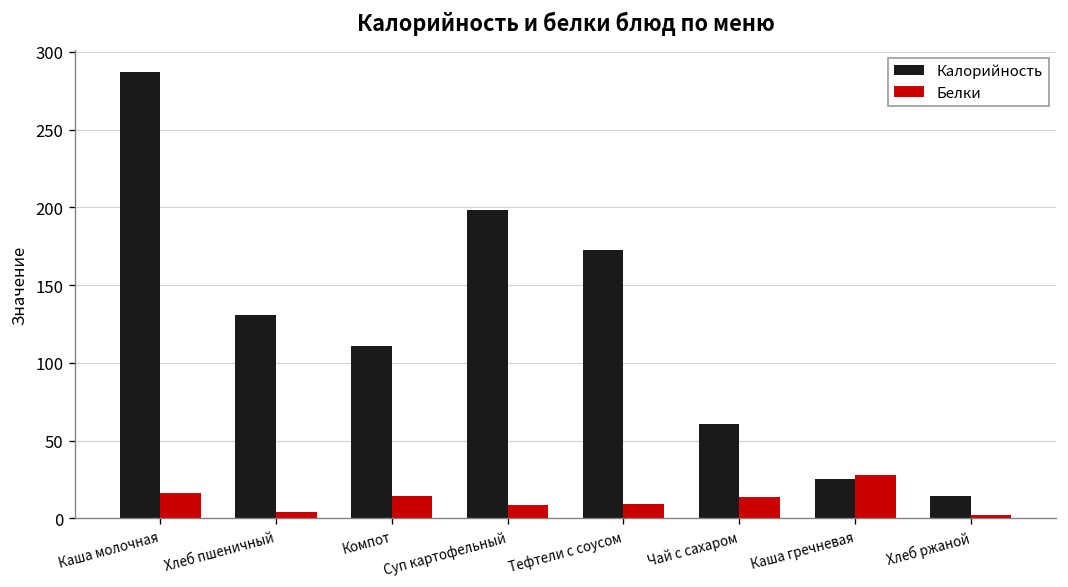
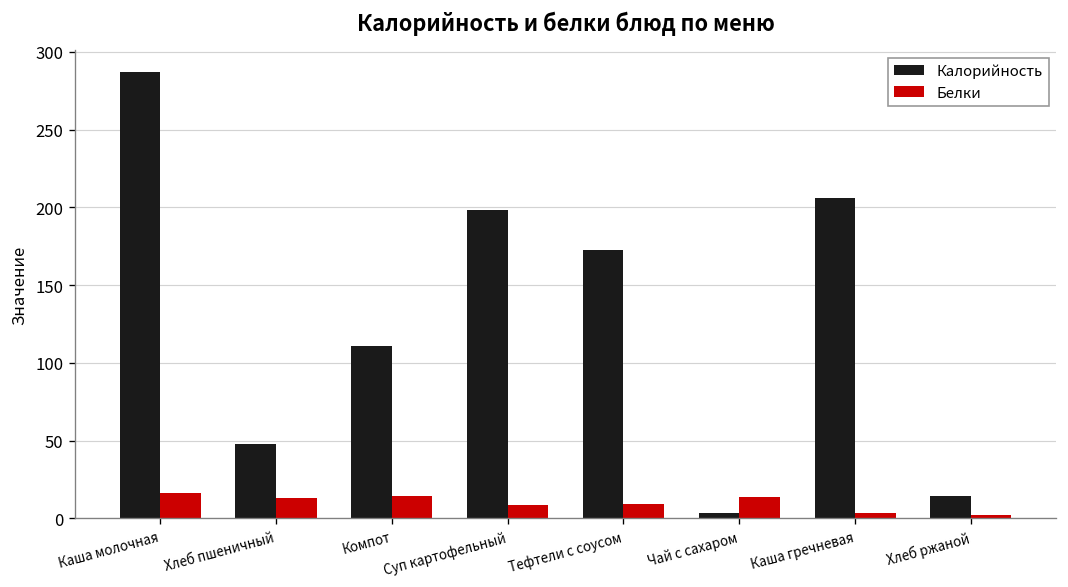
Калорийность, Хлеб пшеничный: 131 -> 48
Белки, Хлеб пшеничный: 4 -> 13
Калорийность, Чай с сахаром: 61 -> 4
Калорийность, Каша гречневая: 25 -> 206
Белки, Каша гречневая: 28 -> 4
